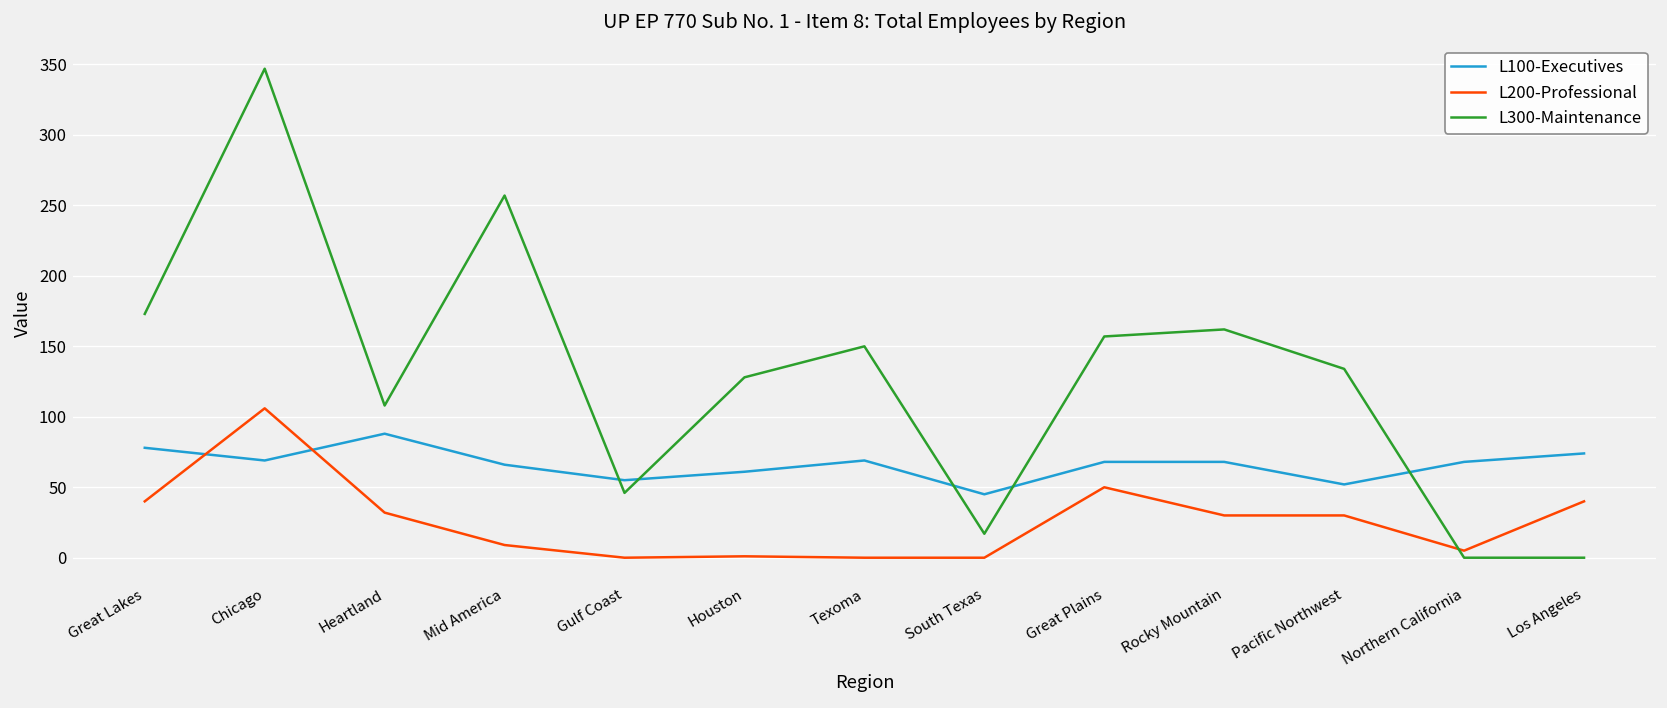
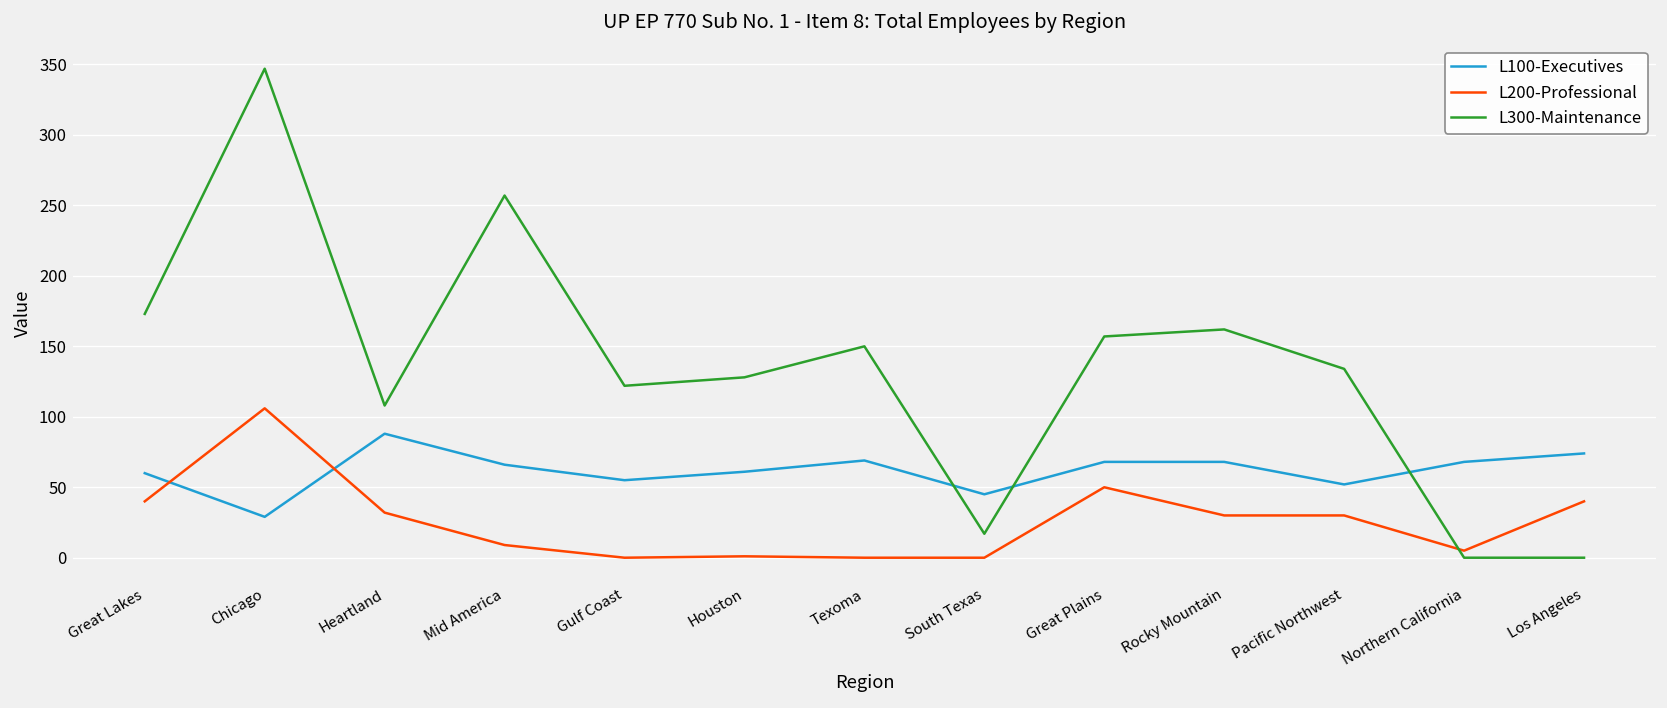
L100-Executives, Great Lakes: 78 -> 60
L100-Executives, Chicago: 69 -> 29
L300-Maintenance, Gulf Coast: 46 -> 122
